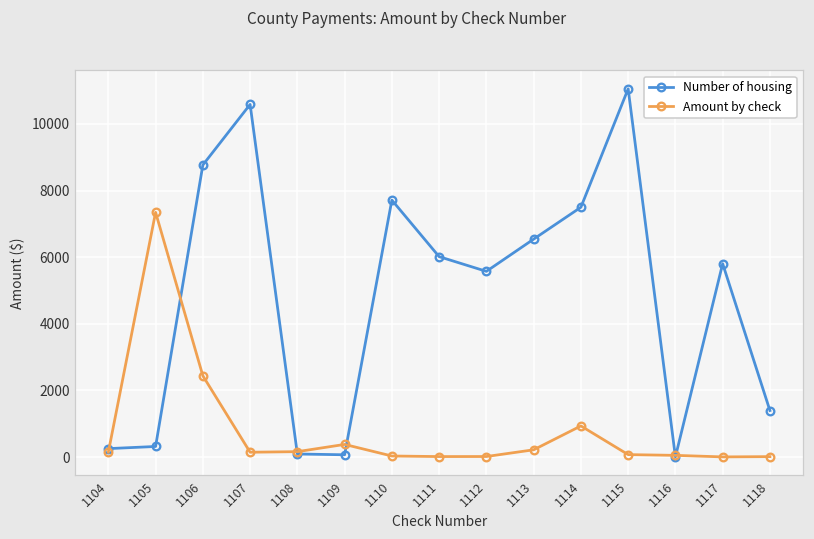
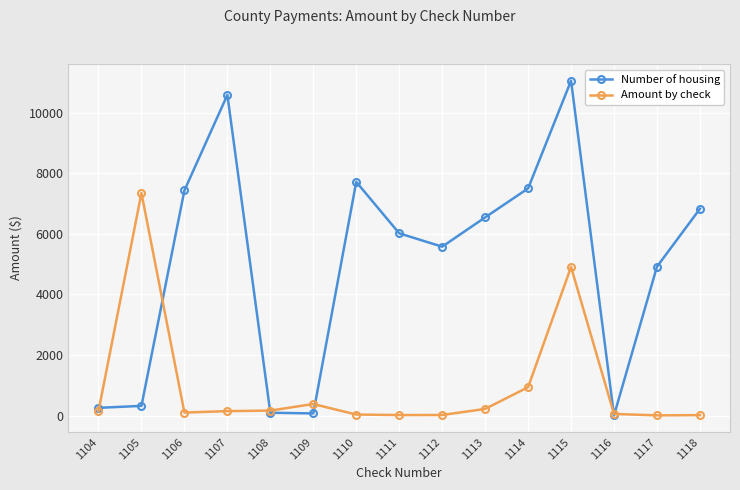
Number of housing, 1106: 8800 -> 7400
Amount by check, 1106: 2400 -> 100
Amount by check, 1115: 100 -> 4900
Number of housing, 1117: 5800 -> 4900
Number of housing, 1118: 1400 -> 6800
